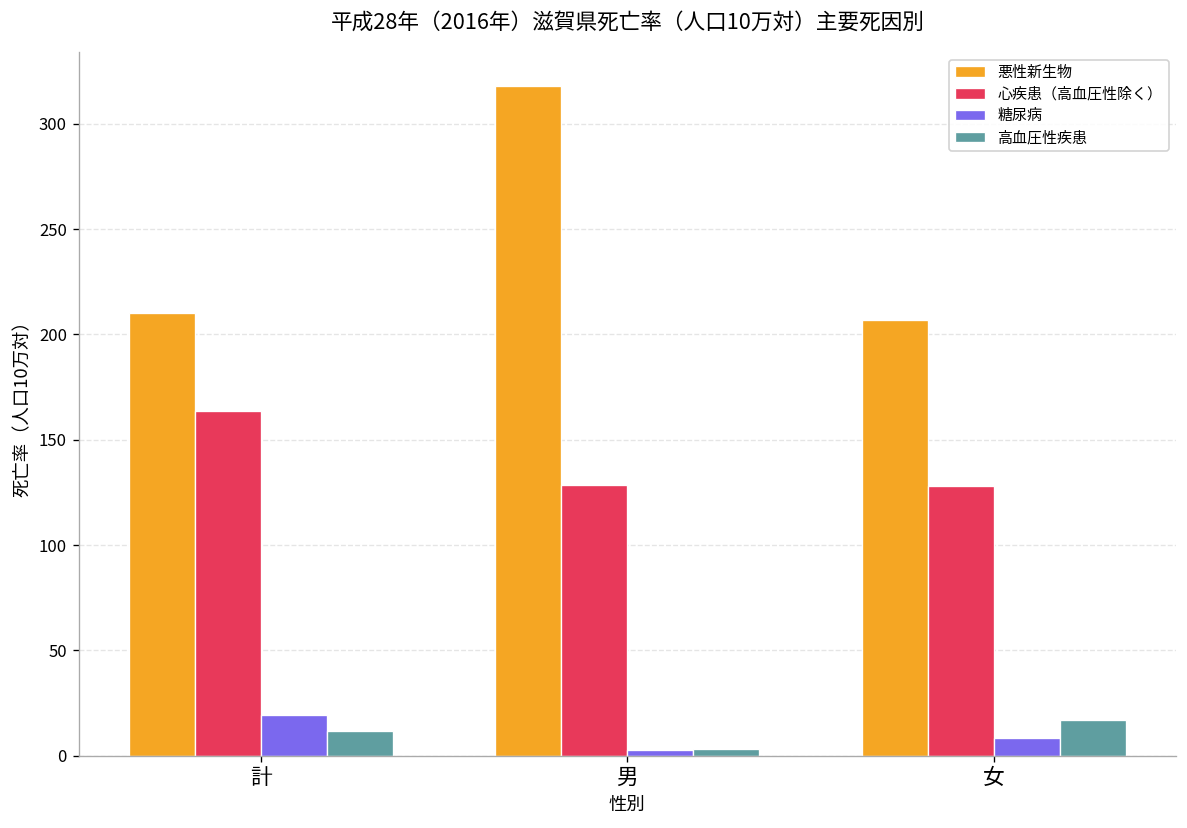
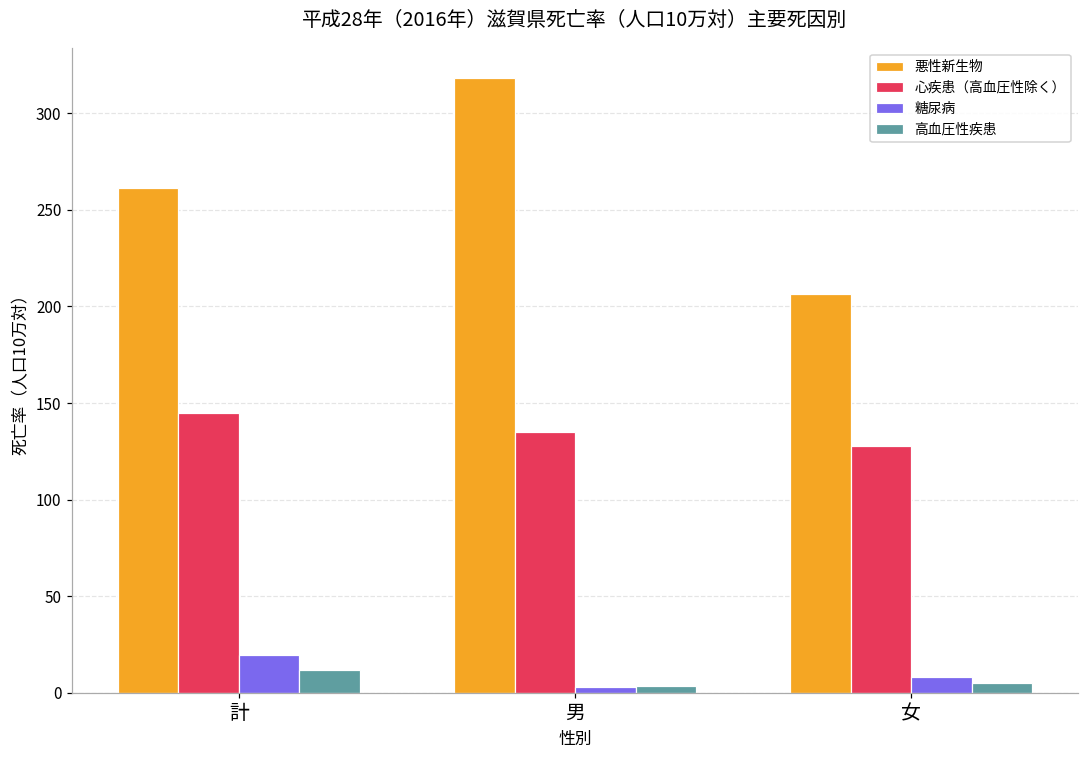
悪性新生物, 計: 210 -> 262
心疾患（高血圧性除く）, 計: 163 -> 145
心疾患（高血圧性除く）, 男: 128 -> 135
高血圧性疾患, 女: 17 -> 5
